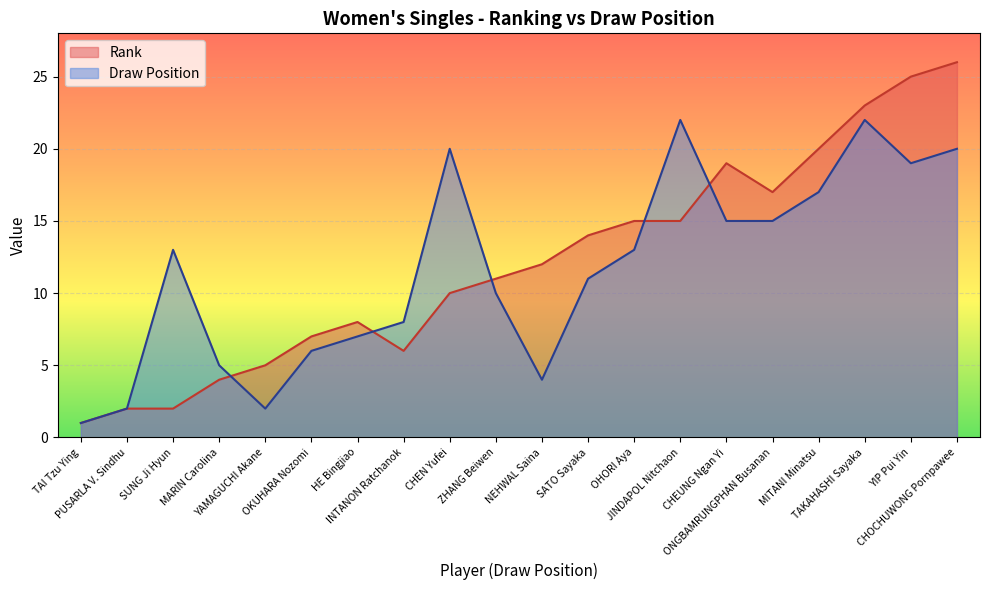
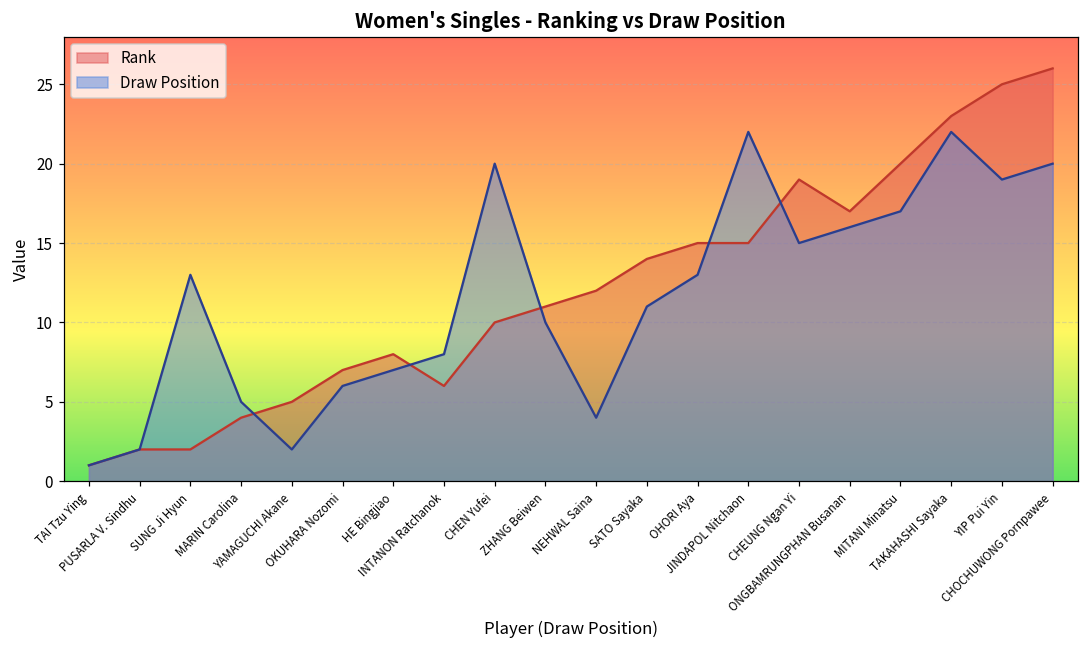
Draw Position, ONGBAMRUNGPHAN Busanan: 15 -> 16
